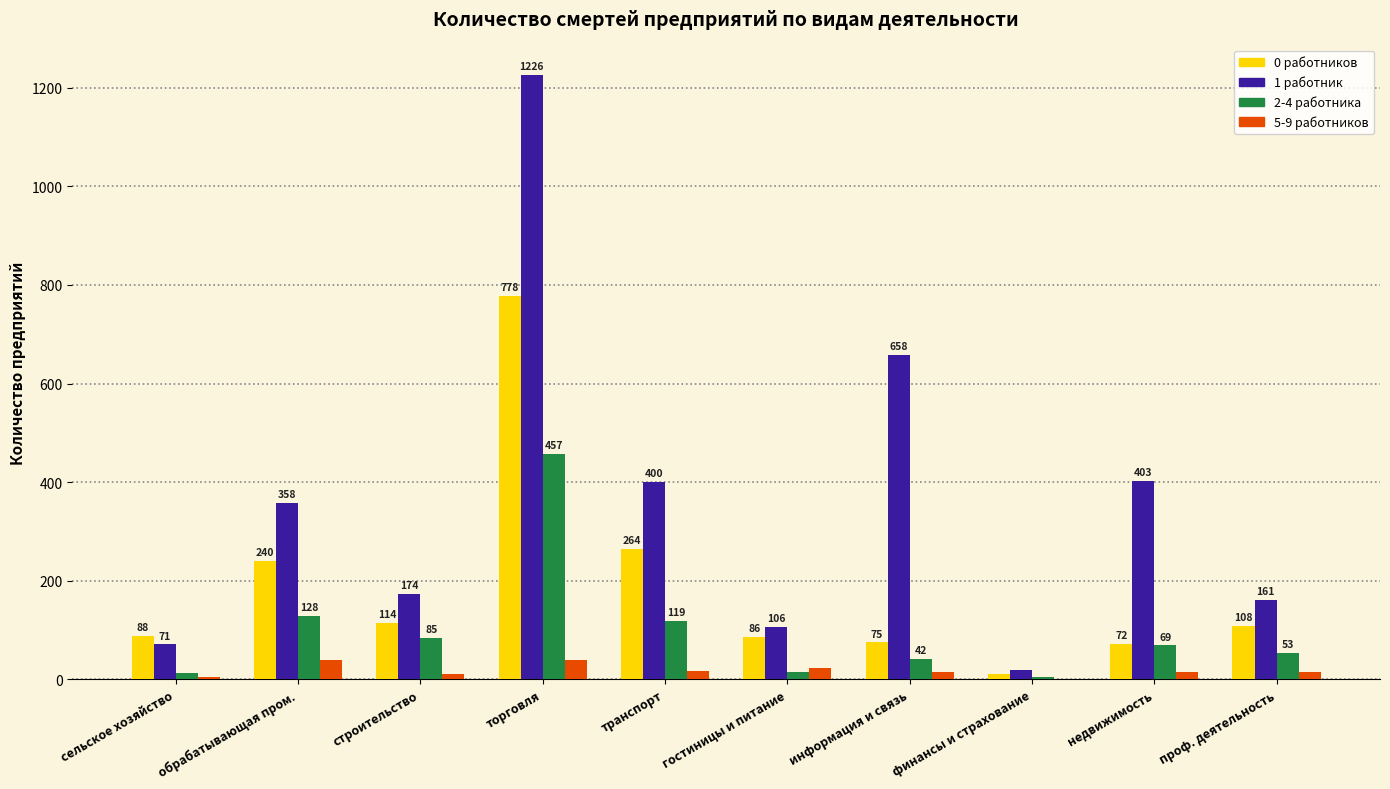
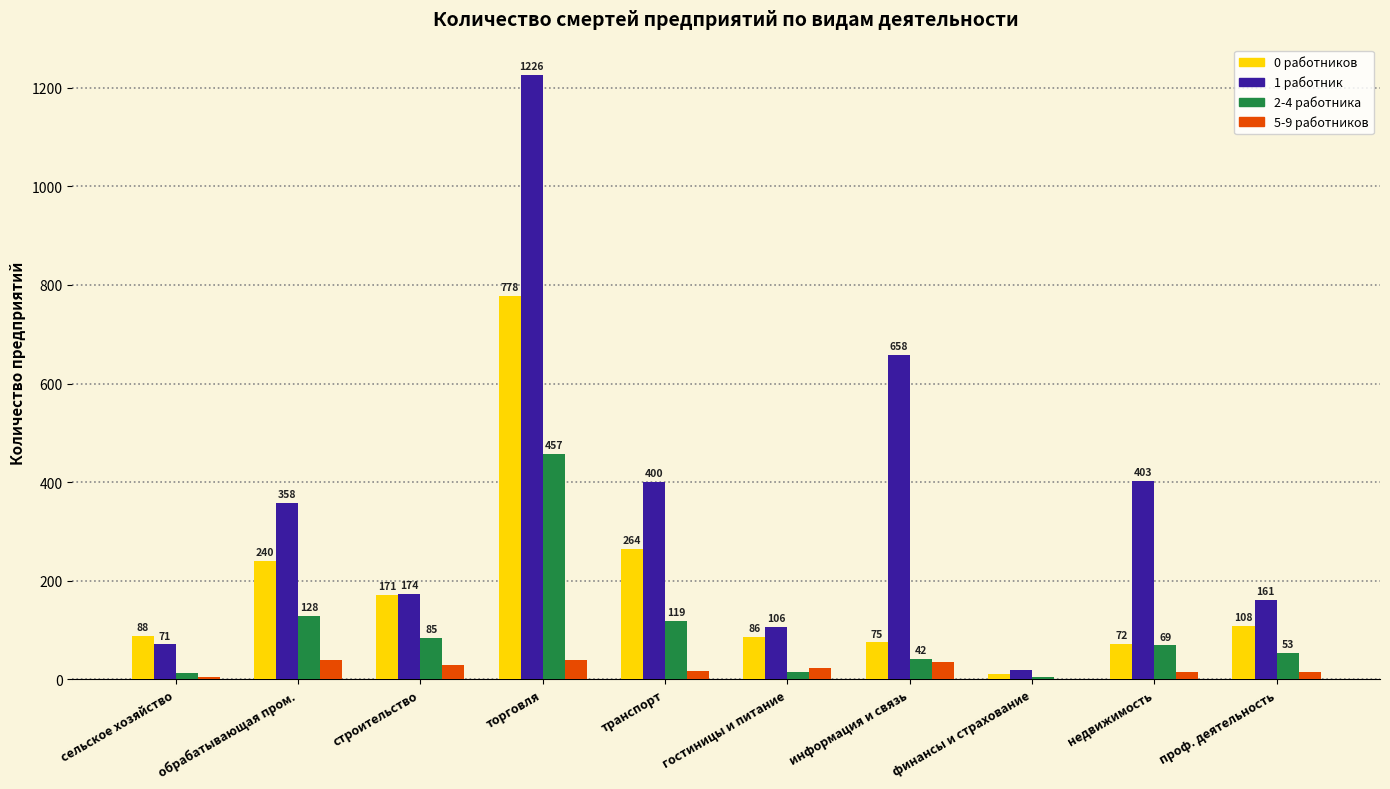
0 работников, строительство: 114 -> 171
5-9 работников, строительство: 10 -> 30
5-9 работников, информация и связь: 20 -> 40
